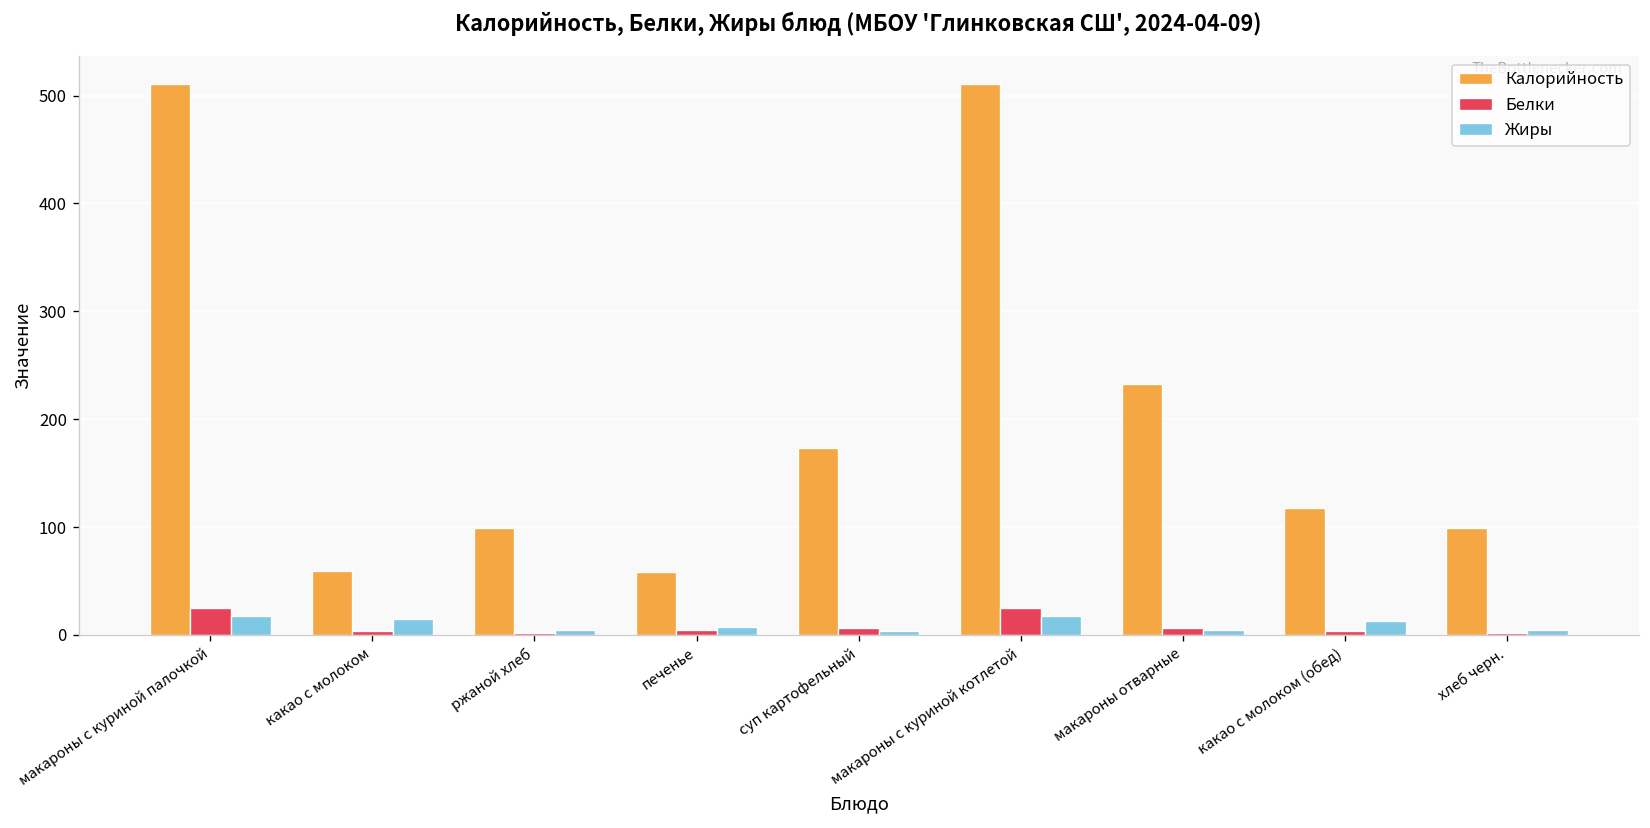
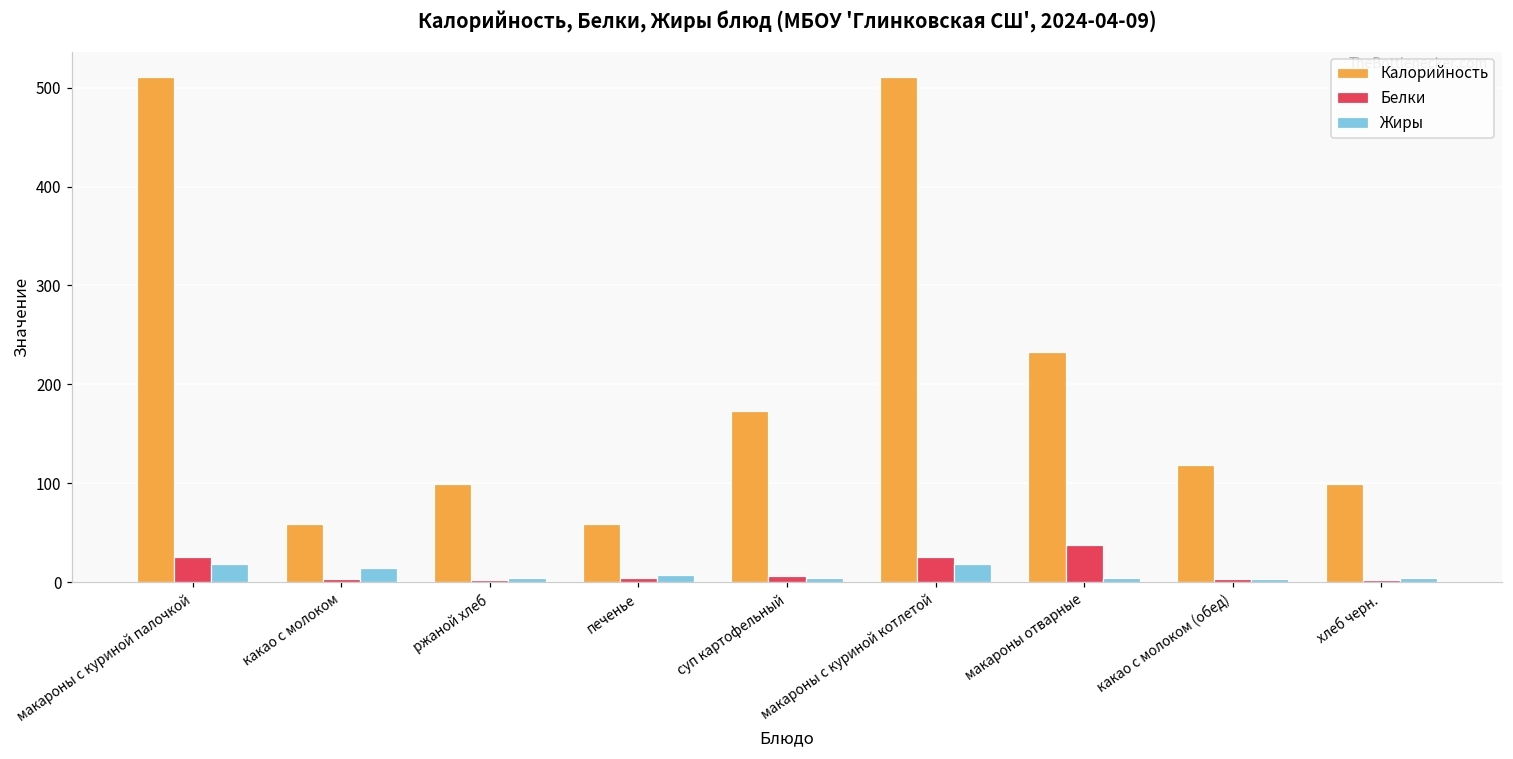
Белки, макароны отварные: 10 -> 40
Жиры, какао с молоком (обед): 10 -> 0
